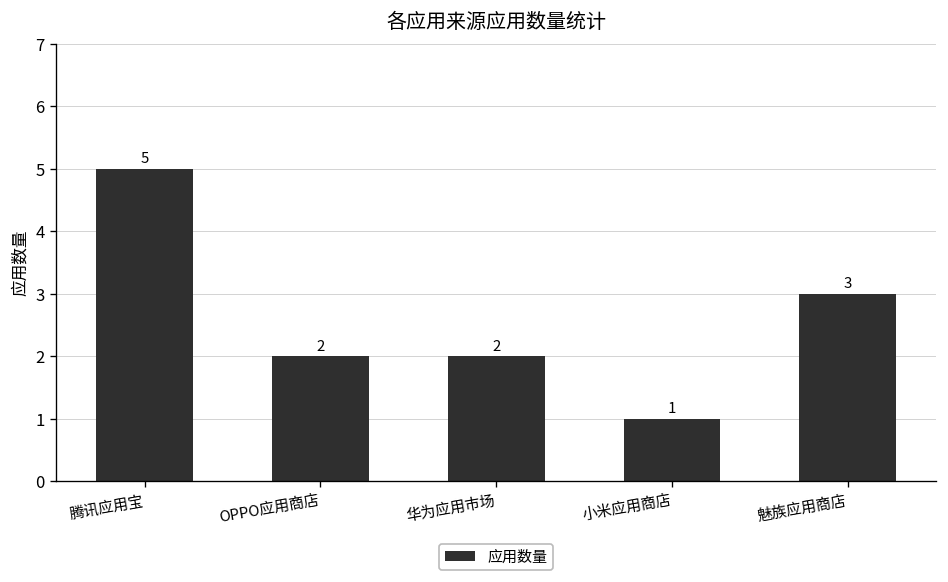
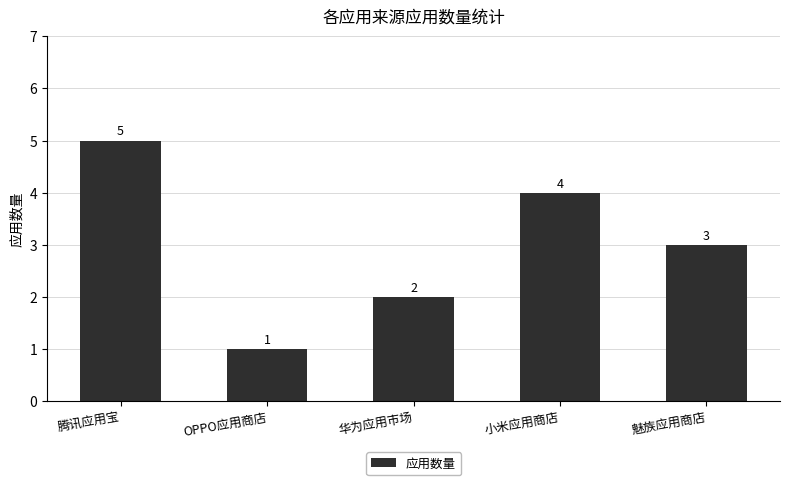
OPPO应用商店: 2 -> 1
小米应用商店: 1 -> 4
